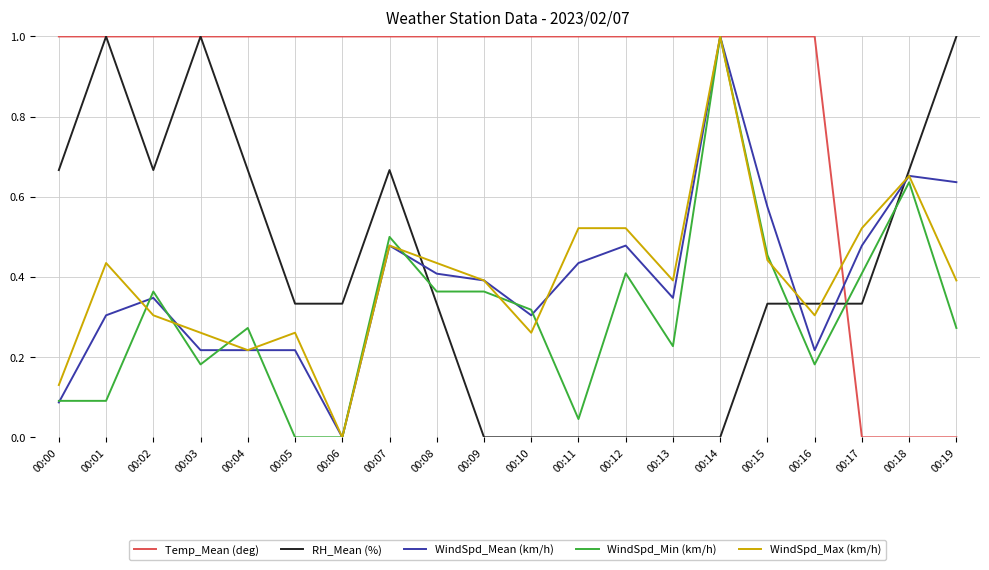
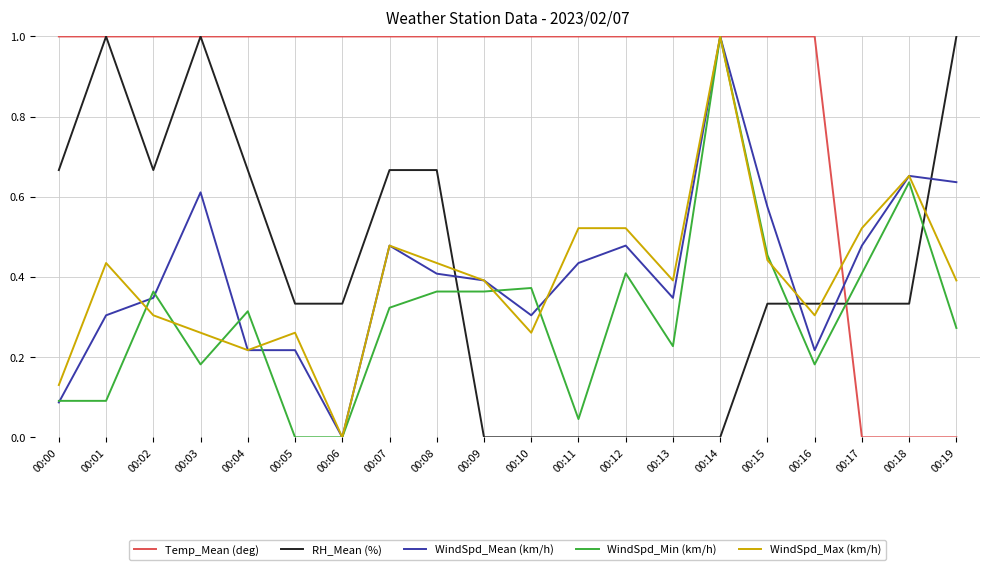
WindSpd_Mean (km/h), 00:03: 0.22 -> 0.61
WindSpd_Min (km/h), 00:04: 0.27 -> 0.31
WindSpd_Min (km/h), 00:07: 0.50 -> 0.32
RH_Mean (%), 00:08: 0.33 -> 0.67
WindSpd_Min (km/h), 00:10: 0.32 -> 0.37
RH_Mean (%), 00:18: 0.67 -> 0.33
